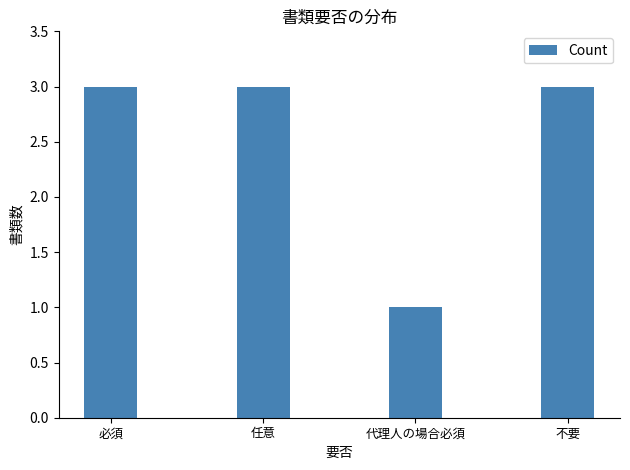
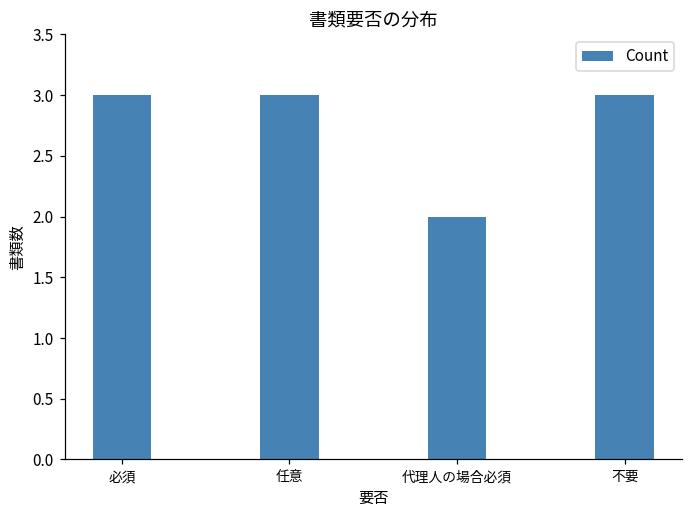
代理人の場合必須: 1 -> 2
